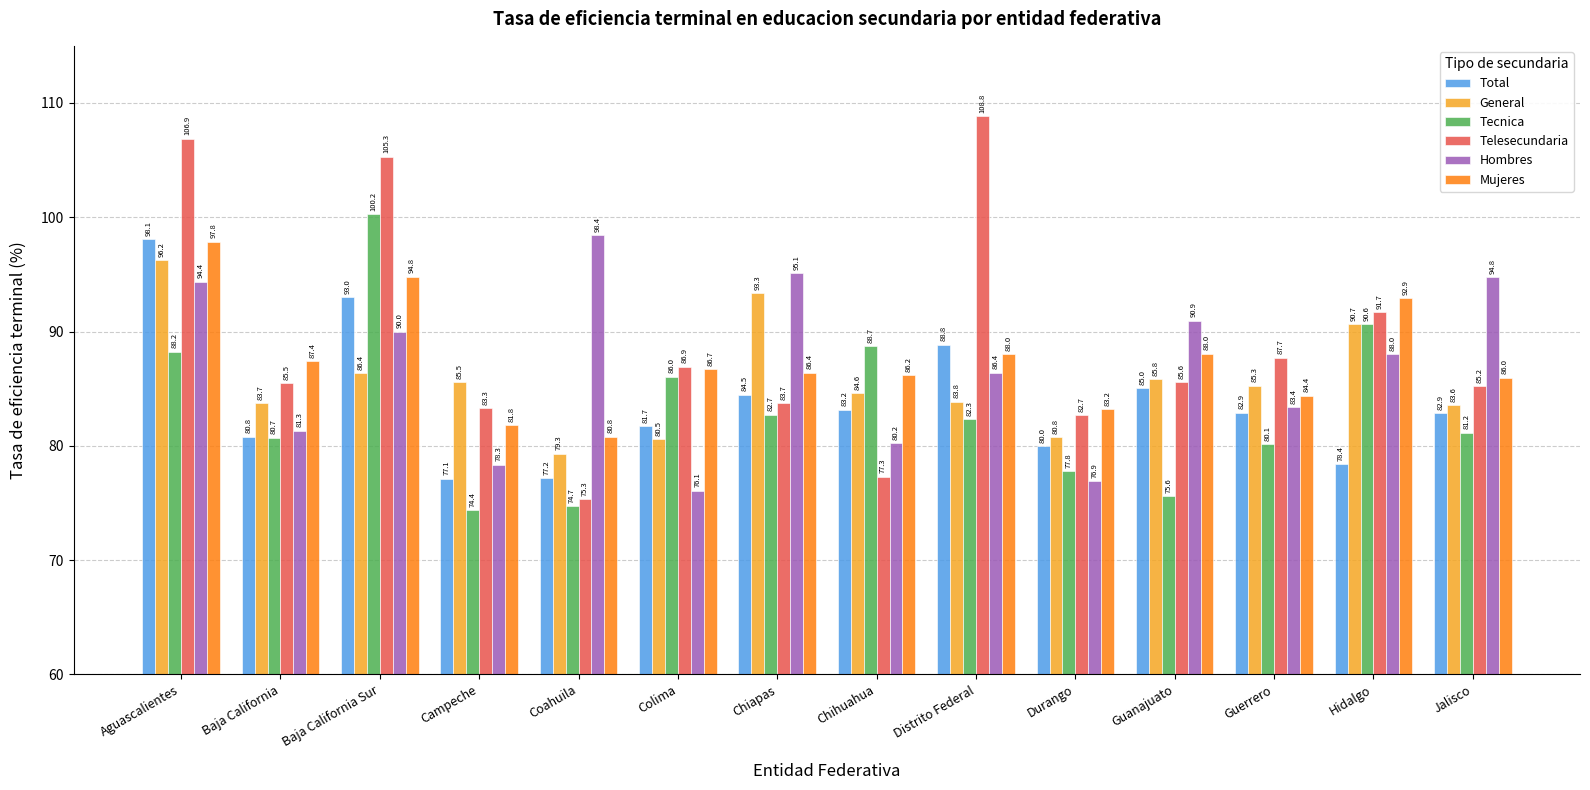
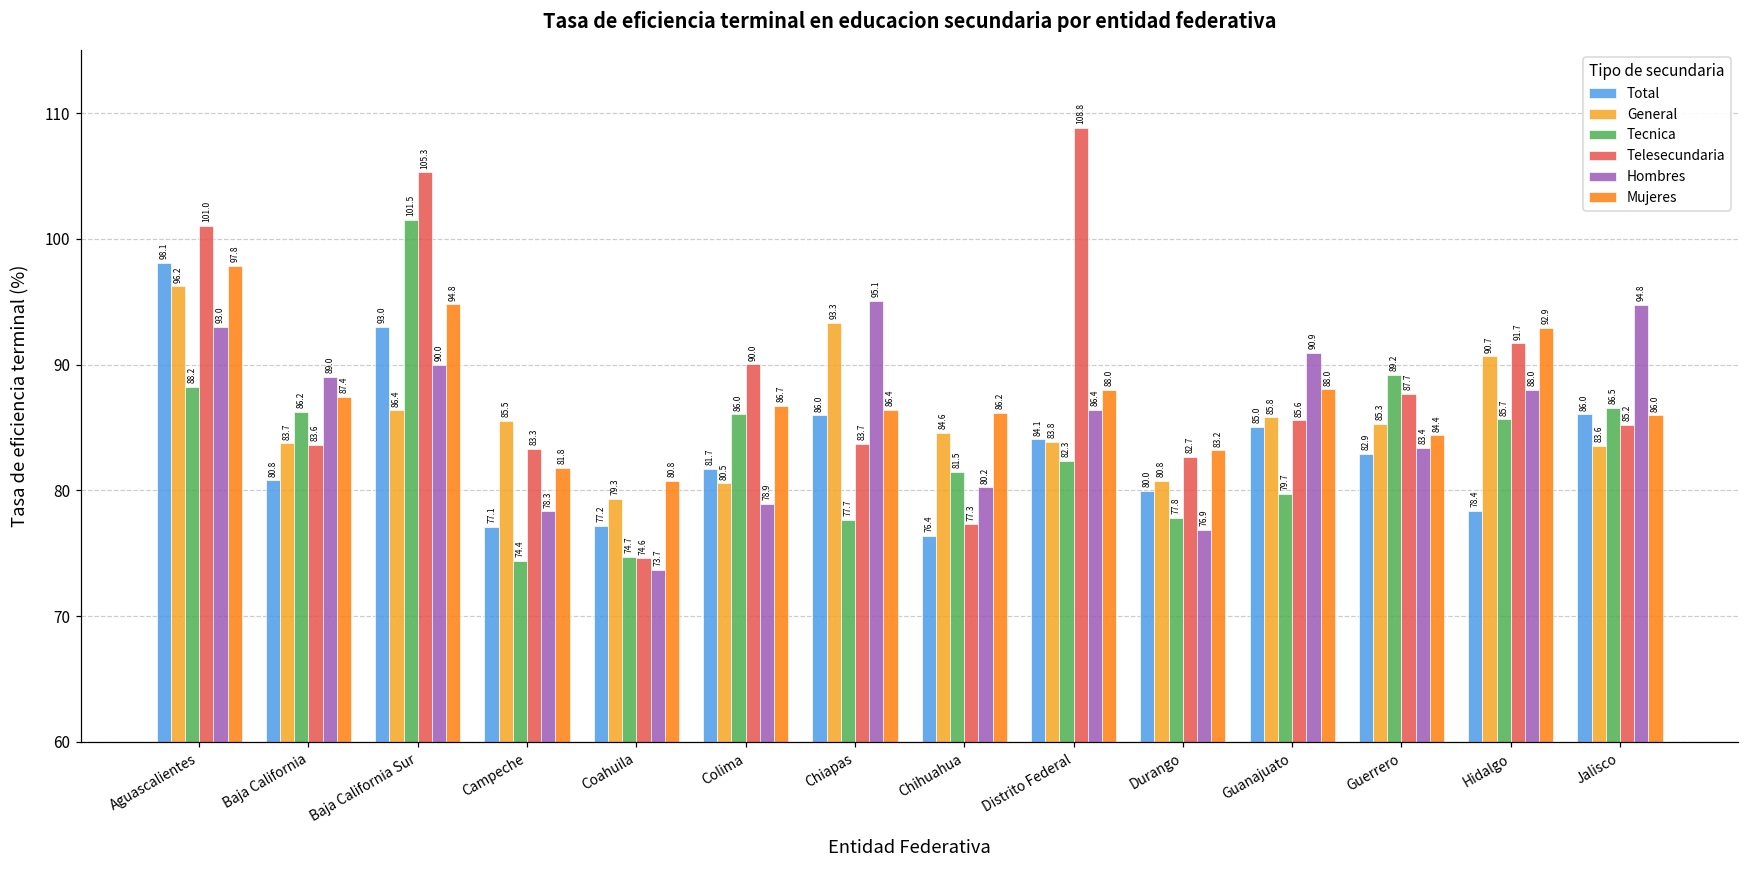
Telesecundaria, Aguascalientes: 106.9 -> 101.0
Hombres, Aguascalientes: 94.4 -> 93.0
Tecnica, Baja California: 80.7 -> 86.2
Telesecundaria, Baja California: 85.5 -> 83.6
Hombres, Baja California: 81.3 -> 89.0
Tecnica, Baja California Sur: 100.2 -> 101.5
Telesecundaria, Coahuila: 75.3 -> 74.6
Hombres, Coahuila: 98.4 -> 73.7
Telesecundaria, Colima: 86.9 -> 90.0
Hombres, Colima: 76.1 -> 78.9
Total, Chiapas: 84.5 -> 86.0
Tecnica, Chiapas: 82.7 -> 77.7
Total, Chihuahua: 83.2 -> 76.4
Tecnica, Chihuahua: 88.7 -> 81.5
Total, Distrito Federal: 88.8 -> 84.1
Tecnica, Guanajuato: 75.6 -> 79.7
Tecnica, Guerrero: 80.1 -> 89.2
Tecnica, Hidalgo: 90.6 -> 85.7
Total, Jalisco: 82.9 -> 86.0
Tecnica, Jalisco: 81.2 -> 86.5
